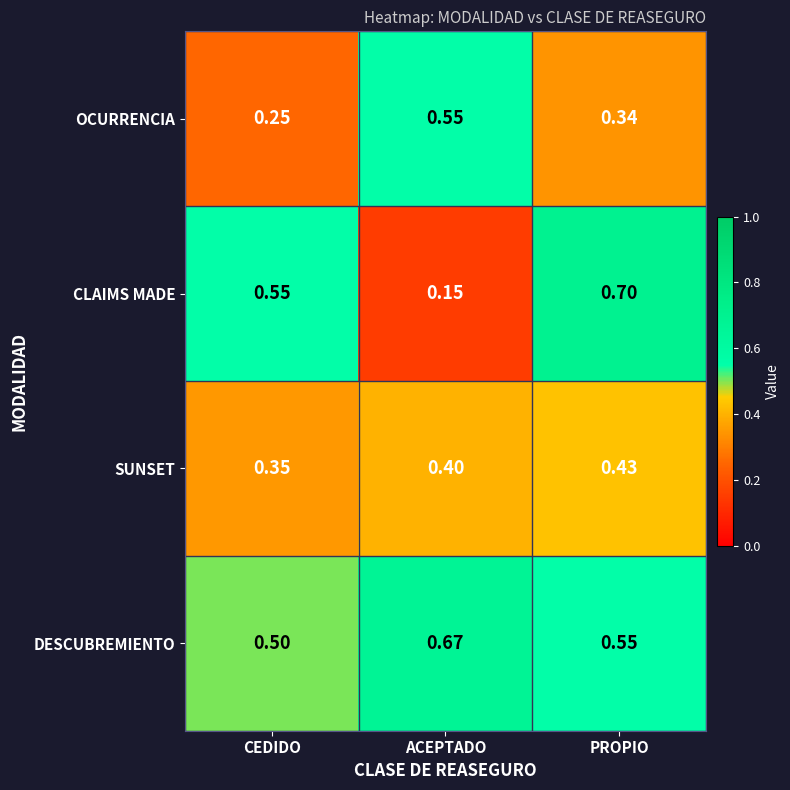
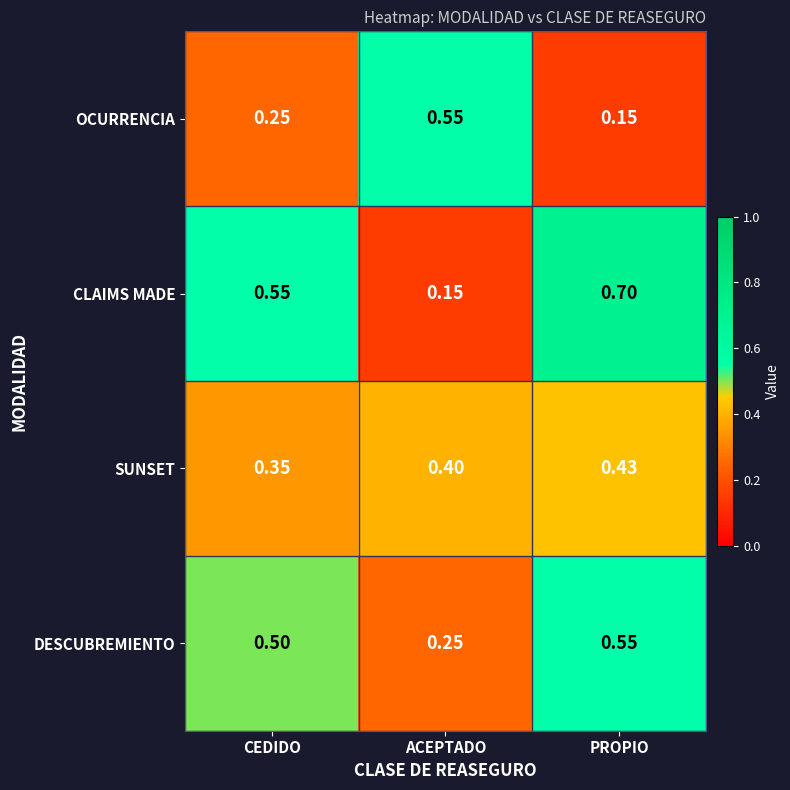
OCURRENCIA, PROPIO: 0.34 -> 0.15
DESCUBREMIENTO, ACEPTADO: 0.67 -> 0.25
